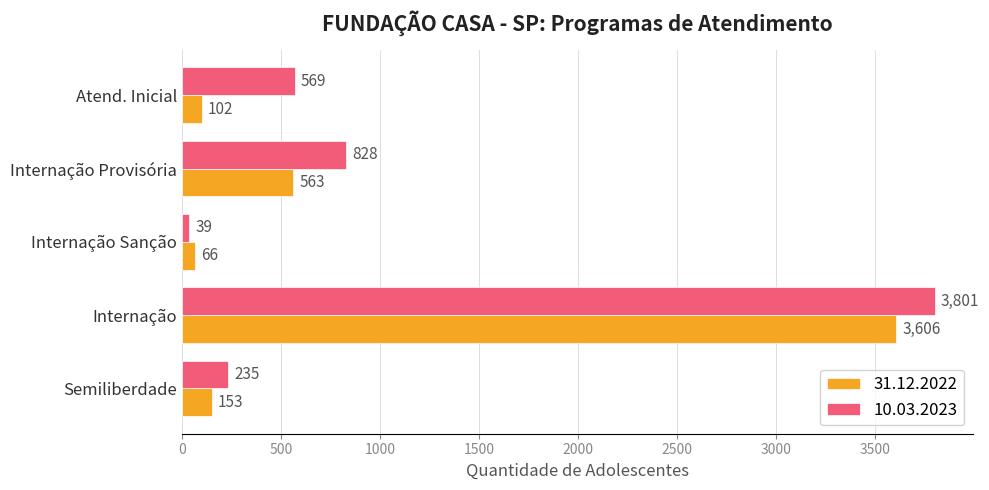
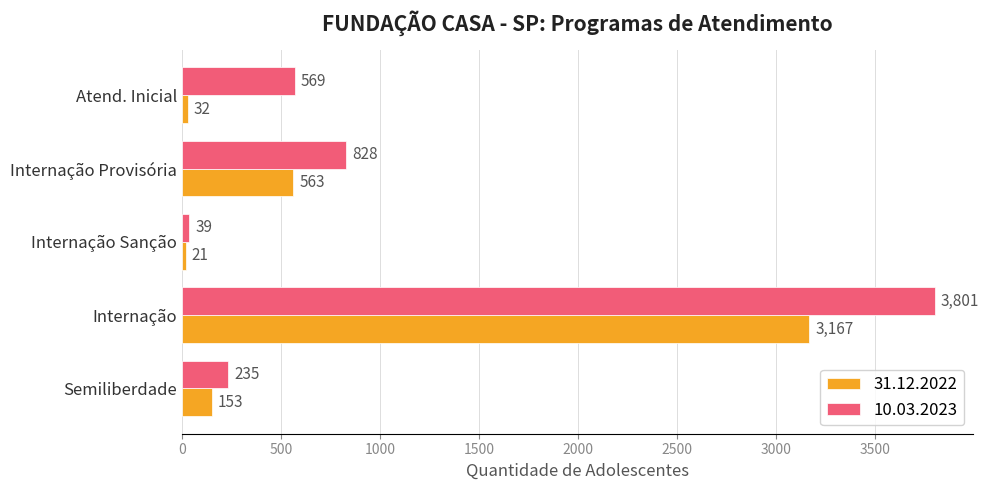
31.12.2022, Atend. Inicial: 102 -> 32
31.12.2022, Internação Sanção: 66 -> 21
31.12.2022, Internação: 3,606 -> 3,167
